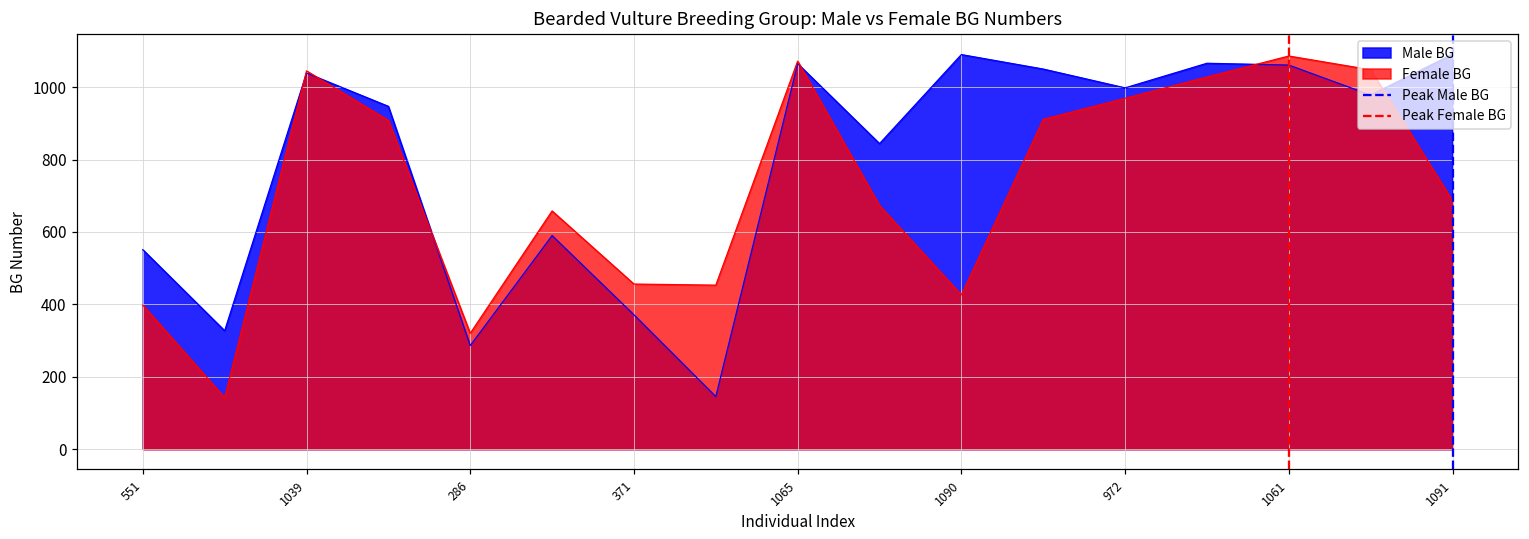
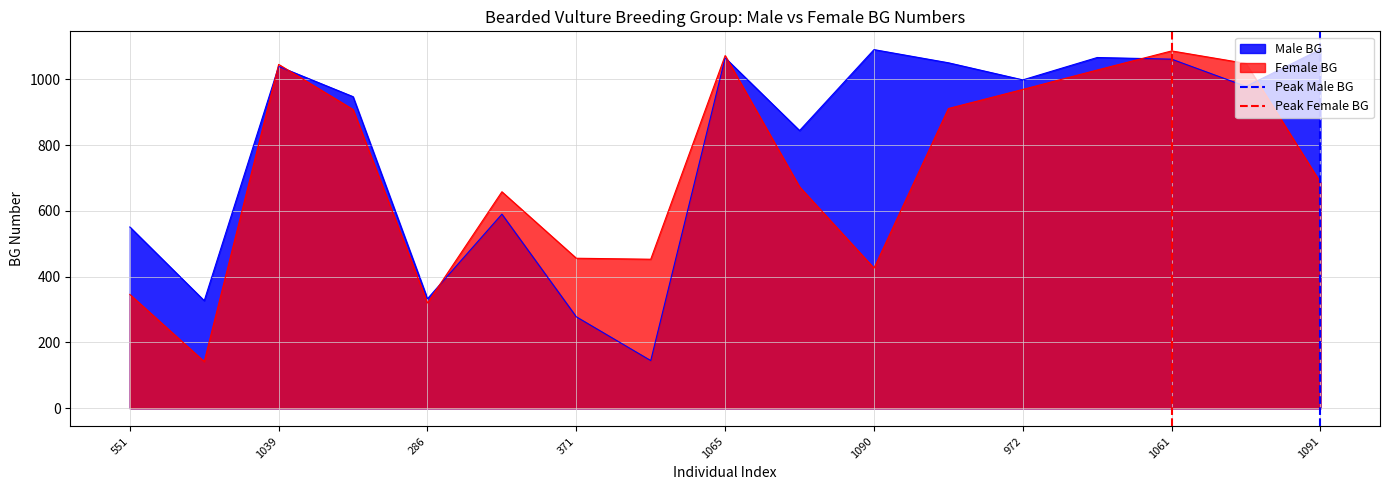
Female BG, 551: 400 -> 350
Male BG, 286: 290 -> 330
Male BG, 371: 370 -> 280
